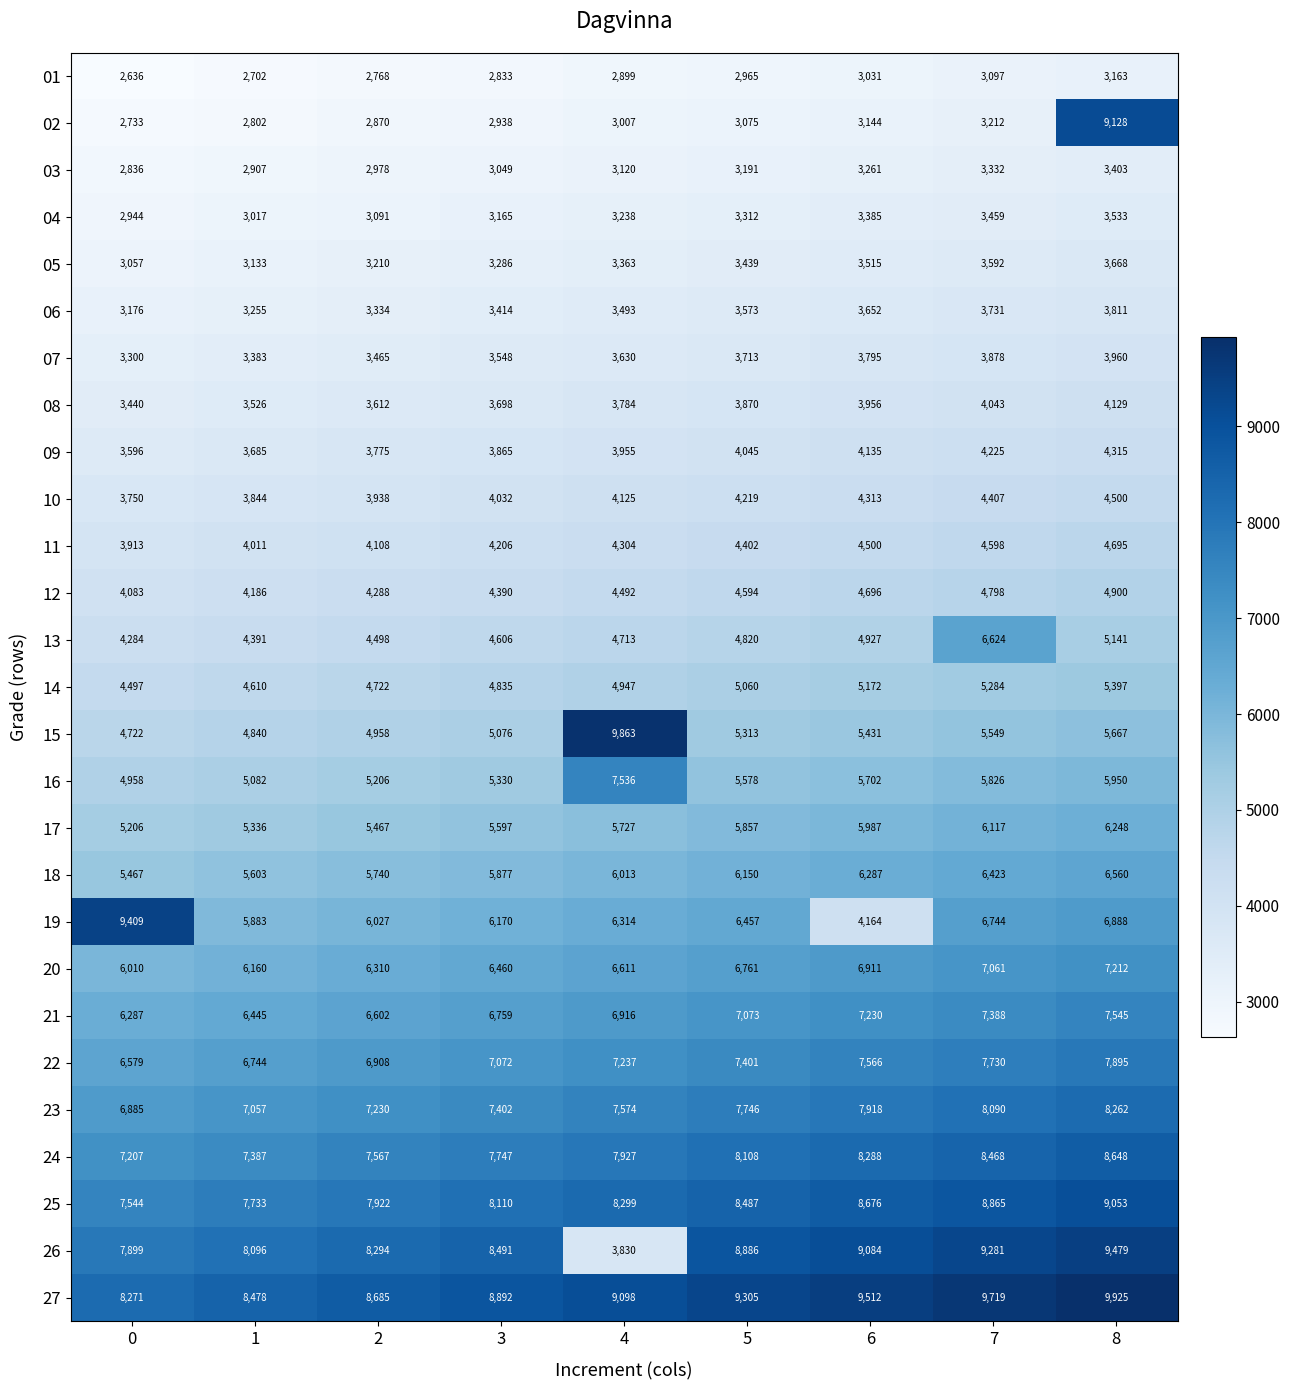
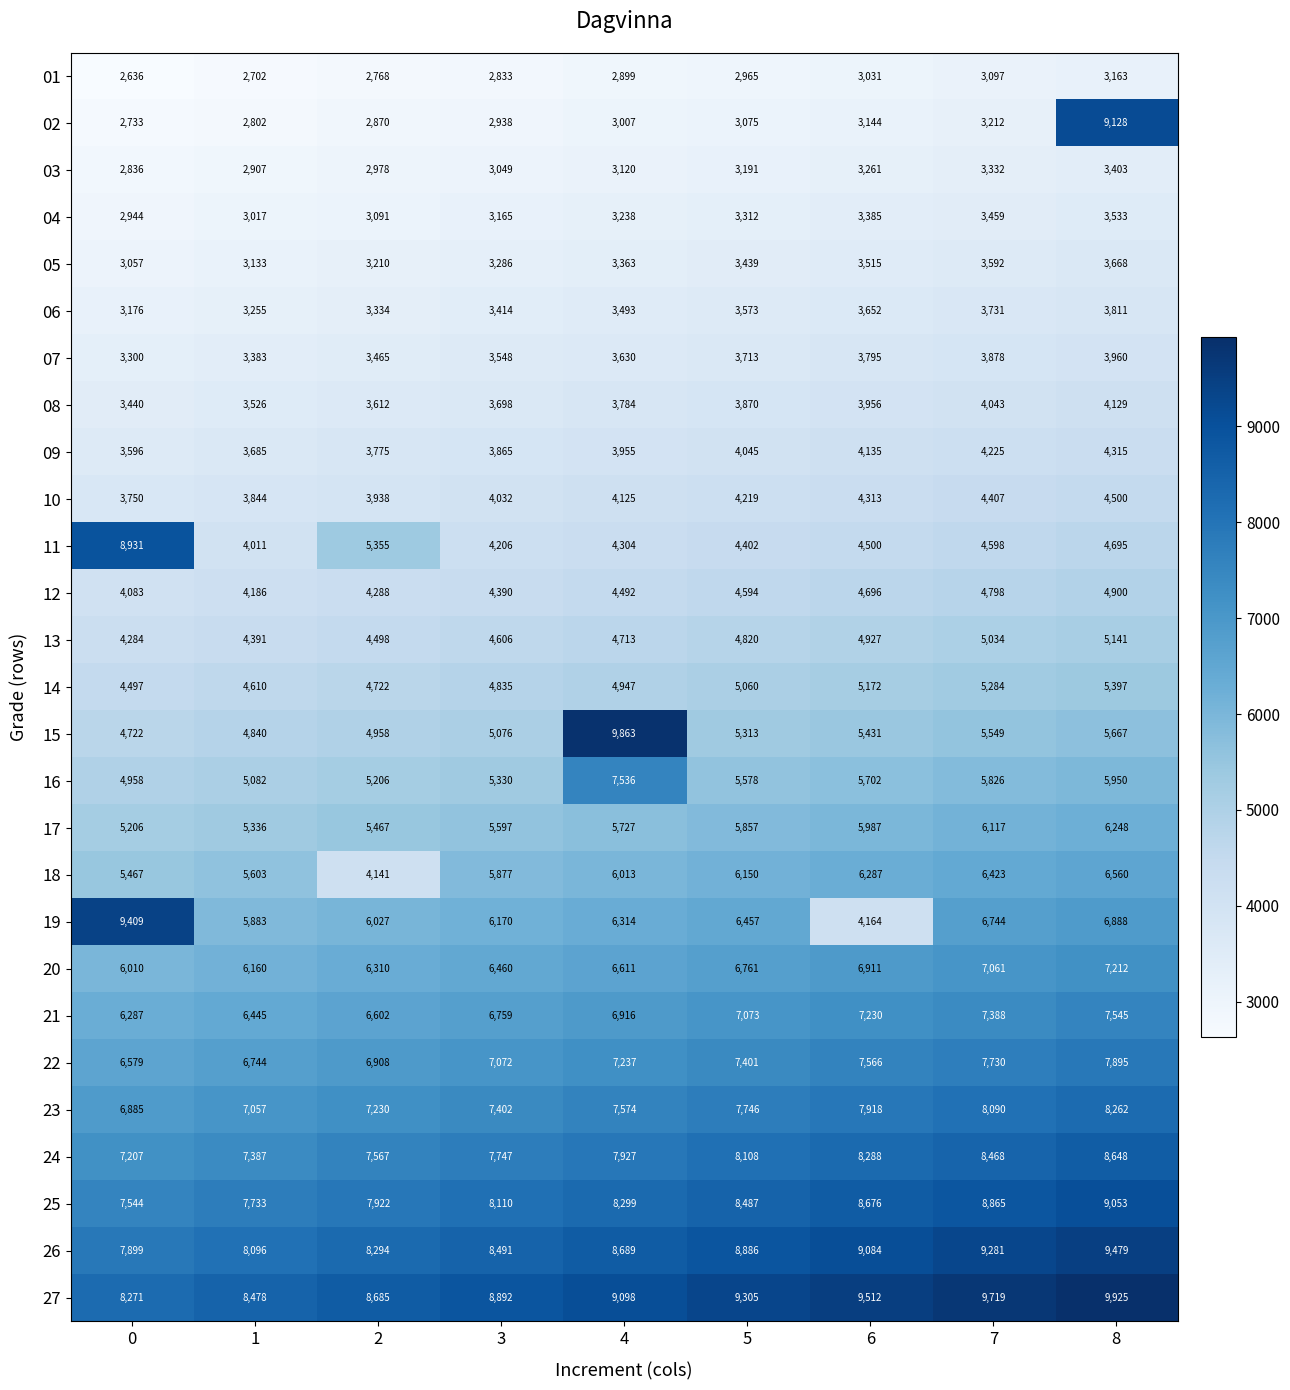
11, 0: 3,913 -> 8,931
11, 2: 4,108 -> 5,355
13, 7: 6,624 -> 5,034
18, 2: 5,740 -> 4,141
26, 4: 3,830 -> 8,689
